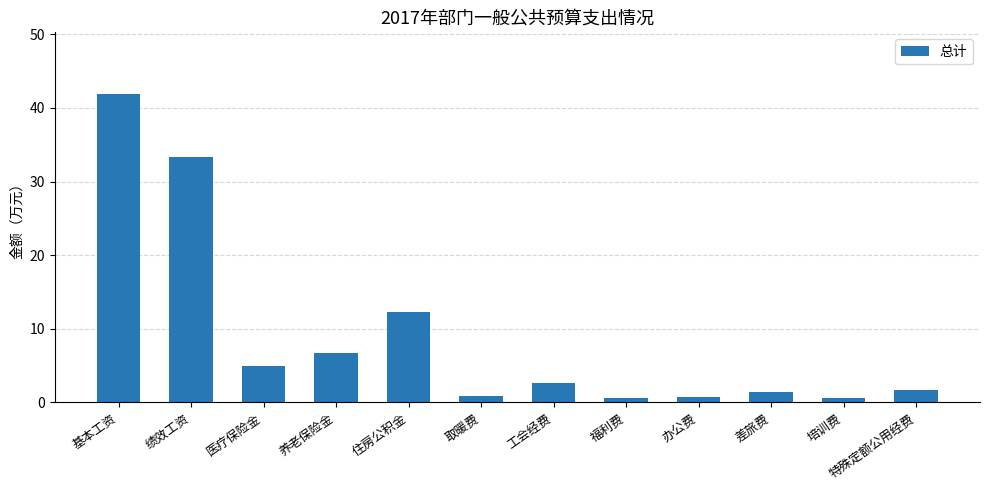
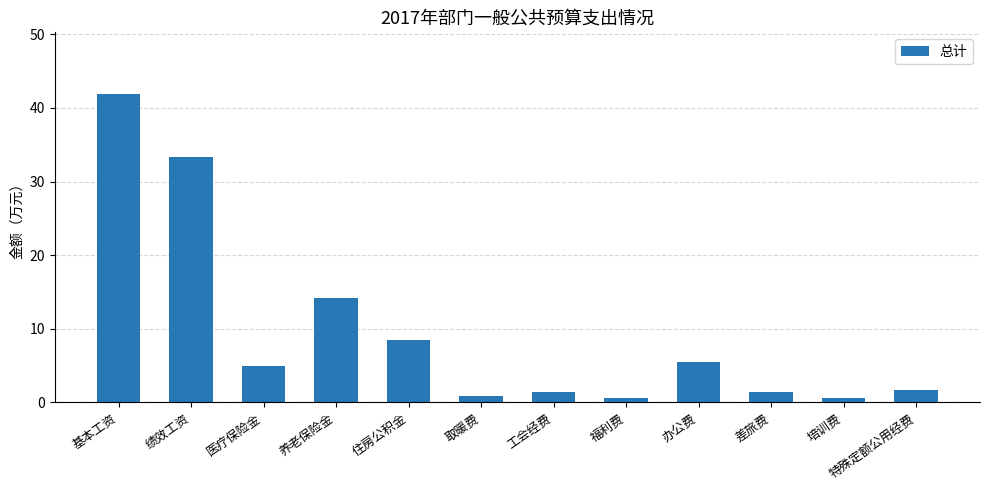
养老保险金: 7 -> 14
住房公积金: 12 -> 9
工会经费: 3 -> 1
办公费: 1 -> 6
